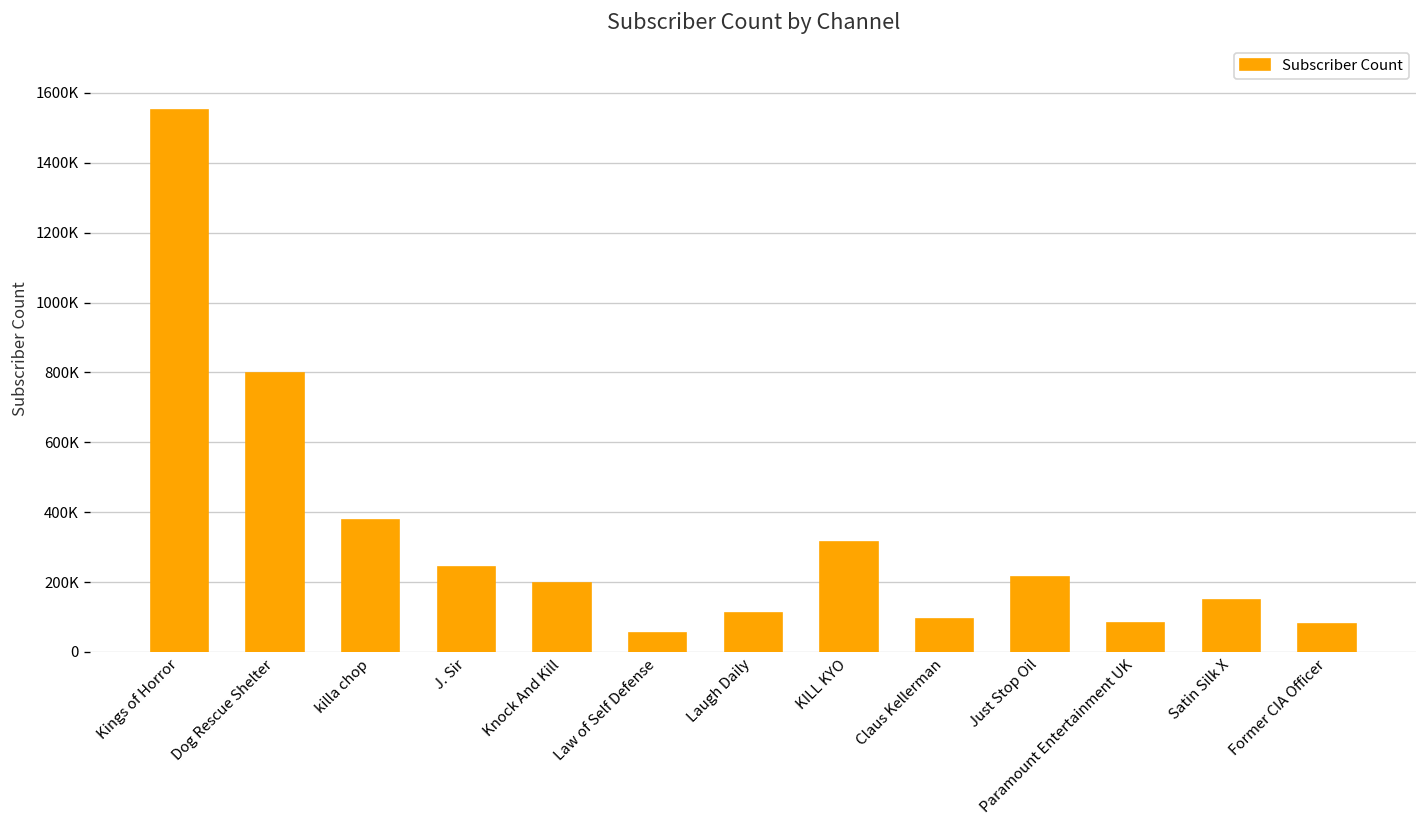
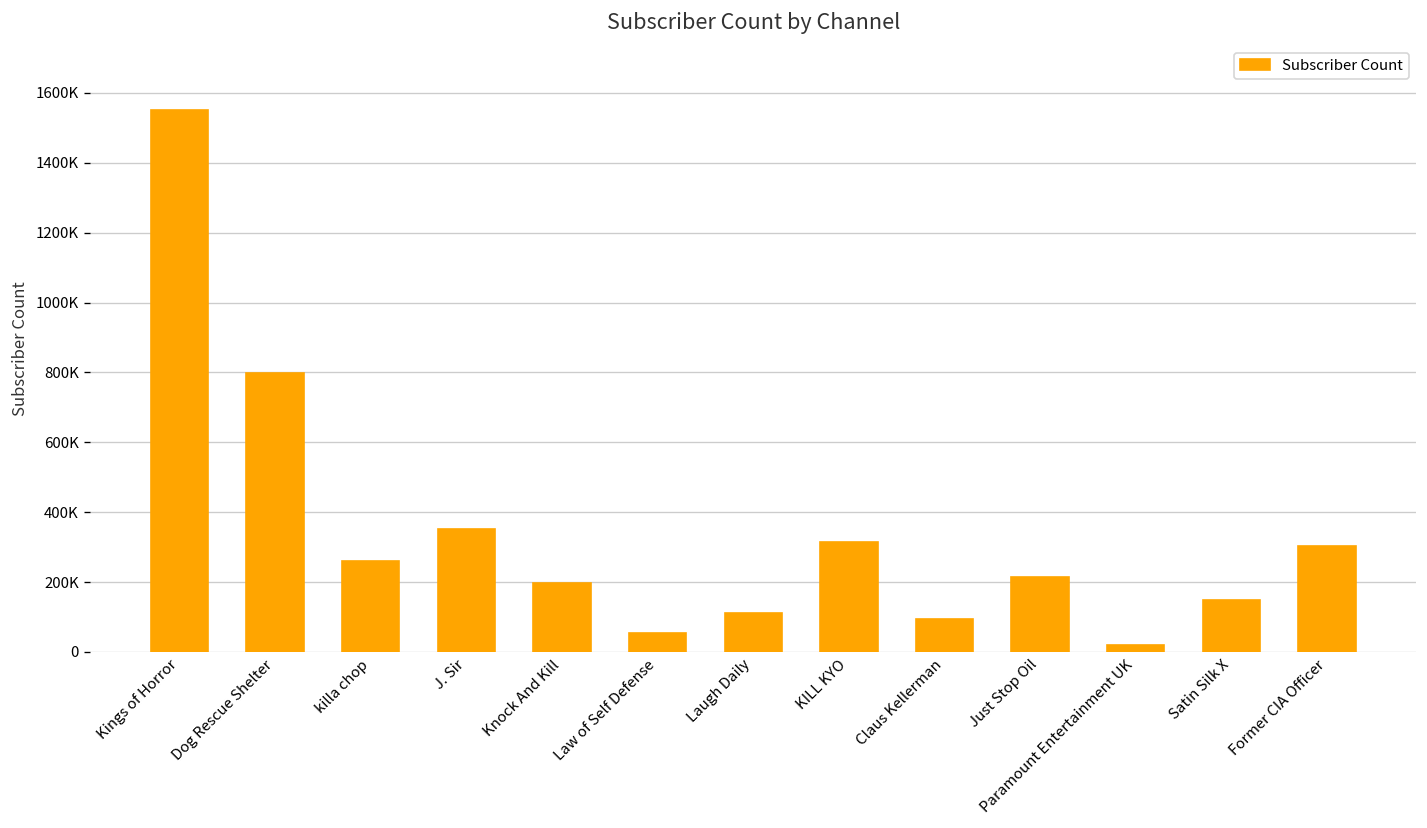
killa chop: 380000 -> 260000
J. Sir: 240000 -> 350000
Paramount Entertainment UK: 80000 -> 20000
Former CIA Officer: 80000 -> 300000
